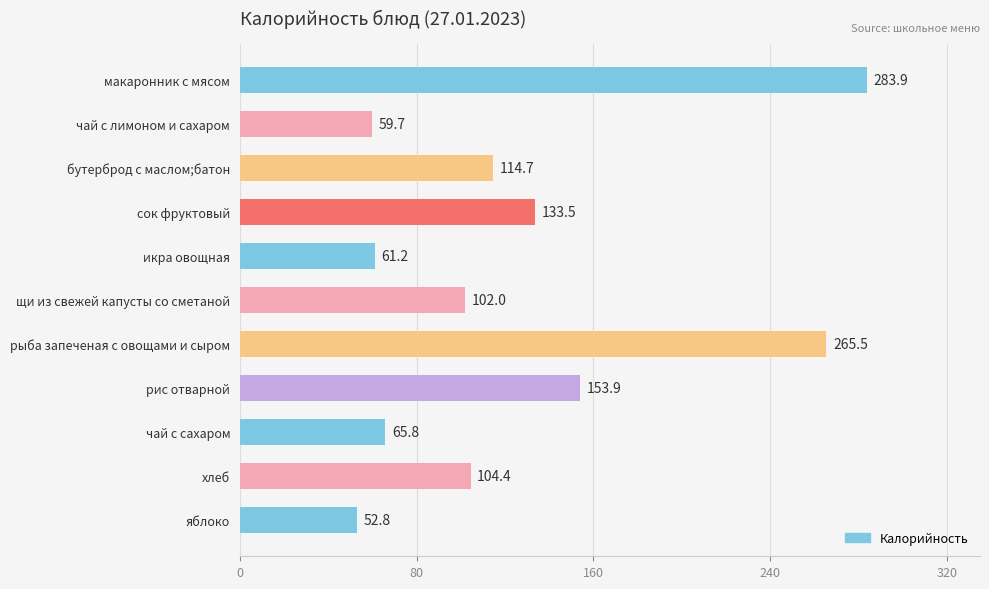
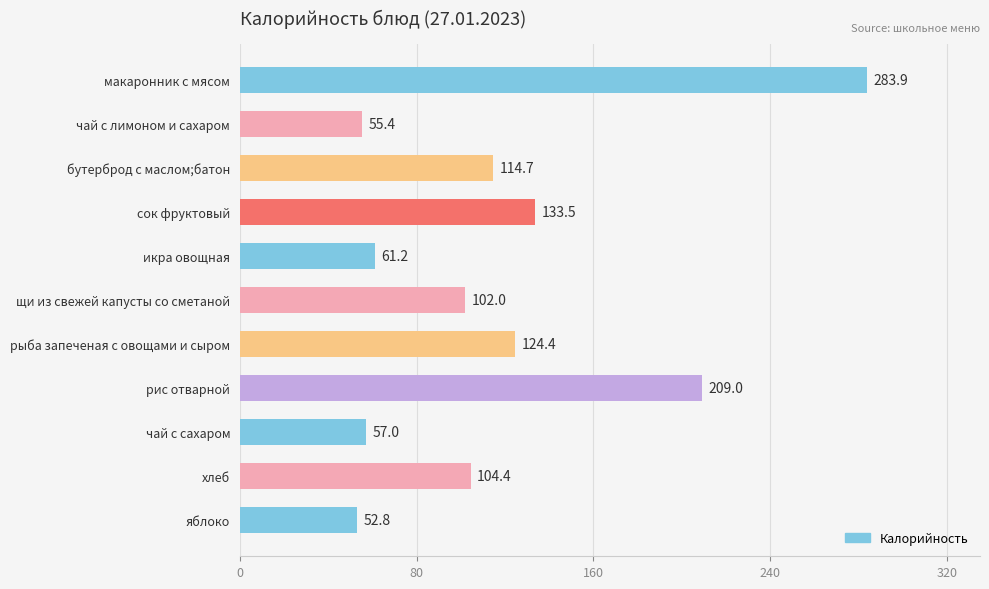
чай с лимоном и сахаром: 59.7 -> 55.4
рыба запеченая с овощами и сыром: 265.5 -> 124.4
рис отварной: 153.9 -> 209.0
чай с сахаром: 65.8 -> 57.0
